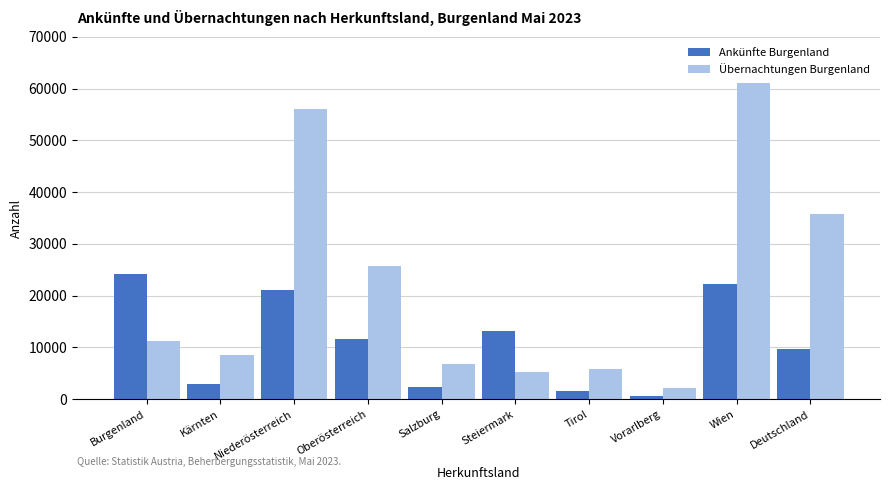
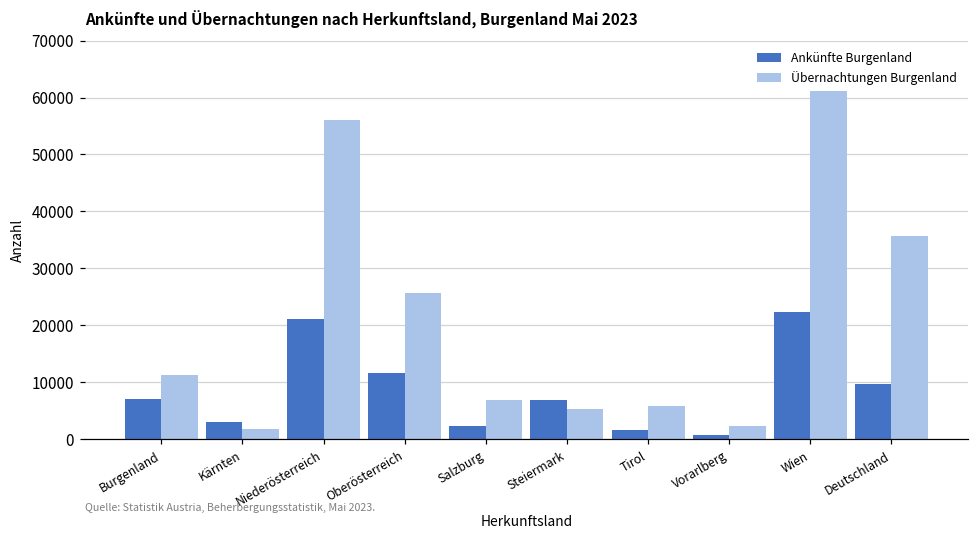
Ankünfte Burgenland, Burgenland: 24000 -> 7000
Übernachtungen Burgenland, Kärnten: 9000 -> 2000
Ankünfte Burgenland, Steiermark: 13000 -> 7000
